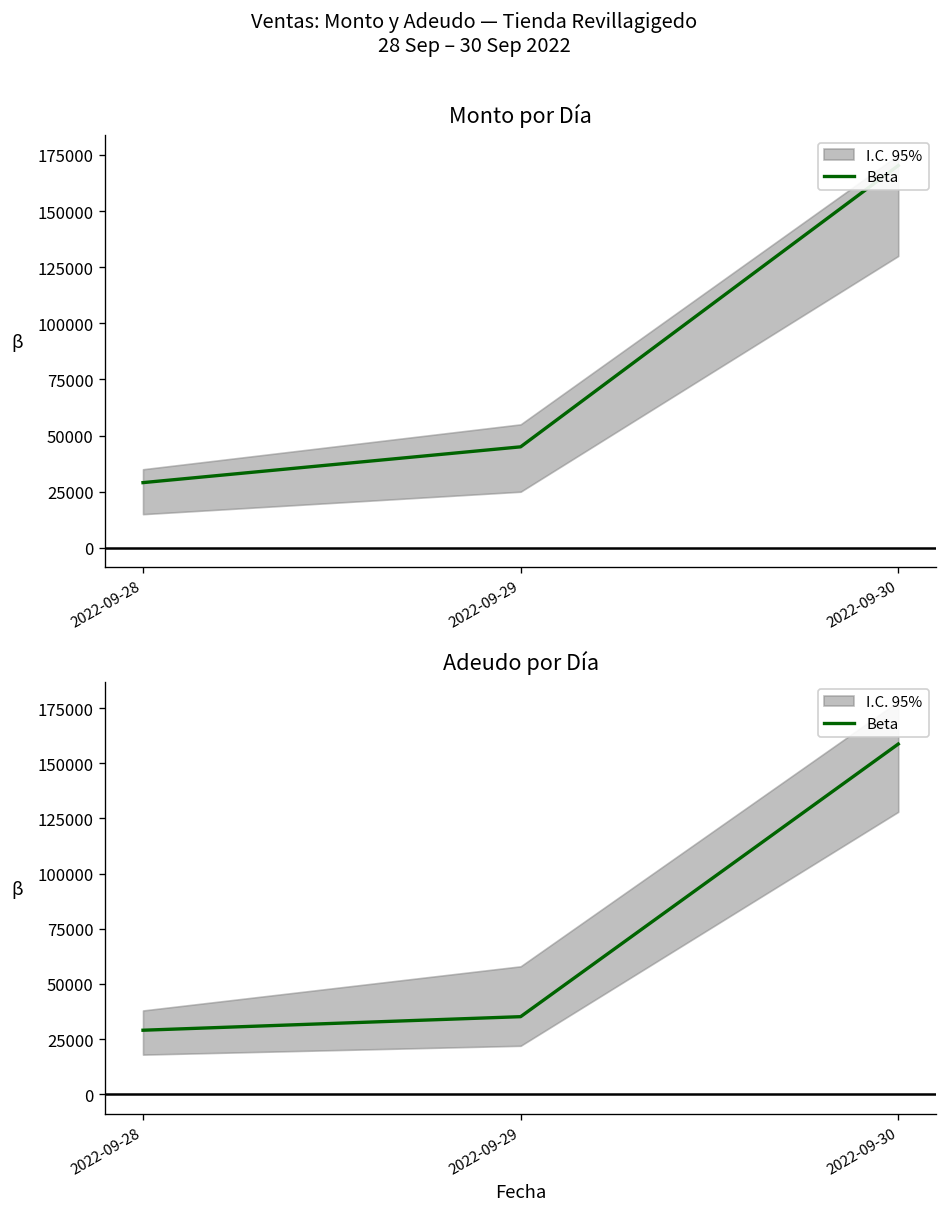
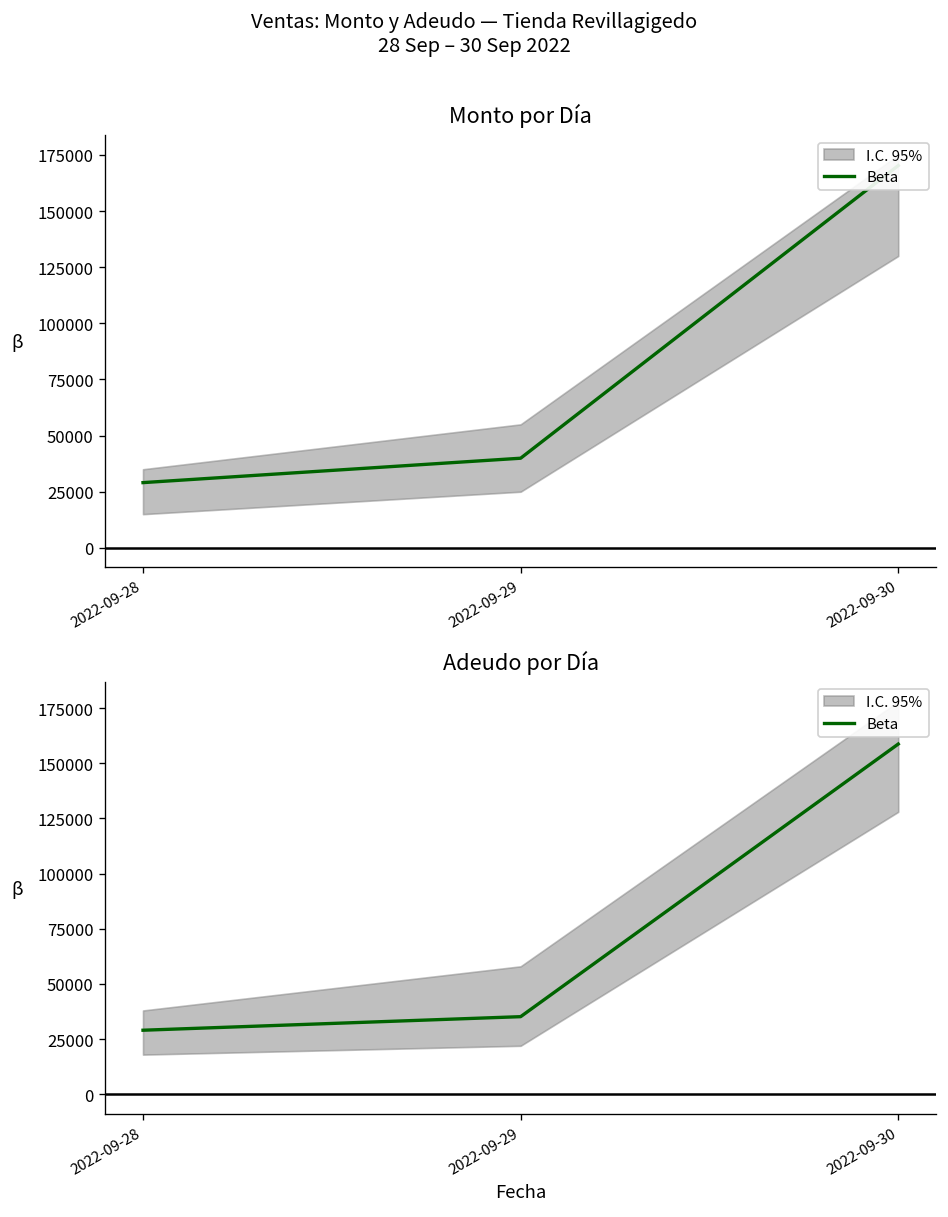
Monto por Día, Beta, 2022-09-29: 45000 -> 40000
